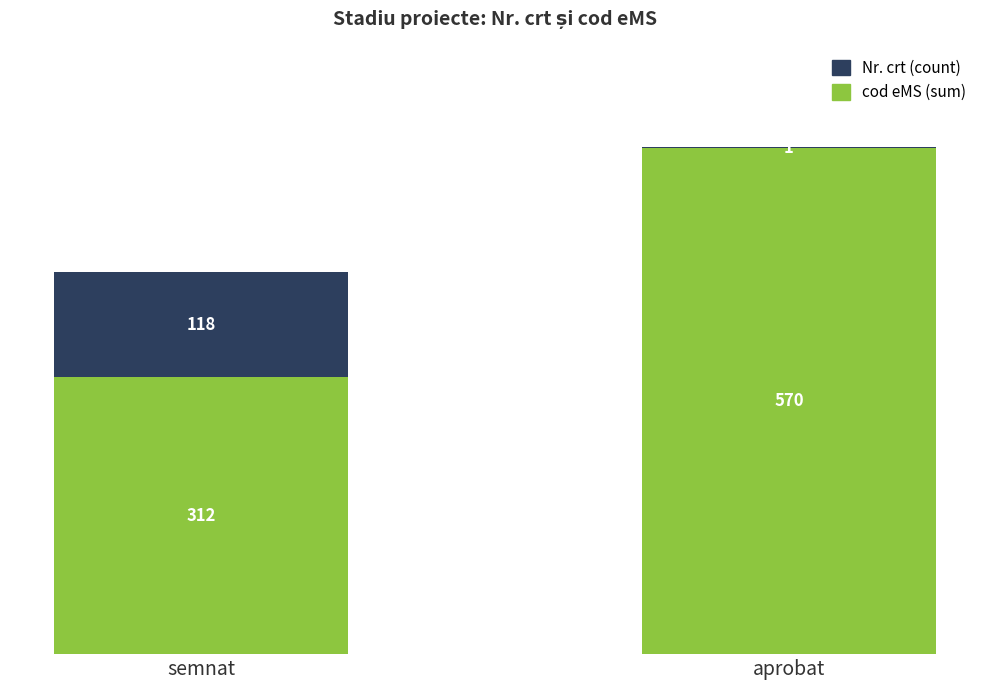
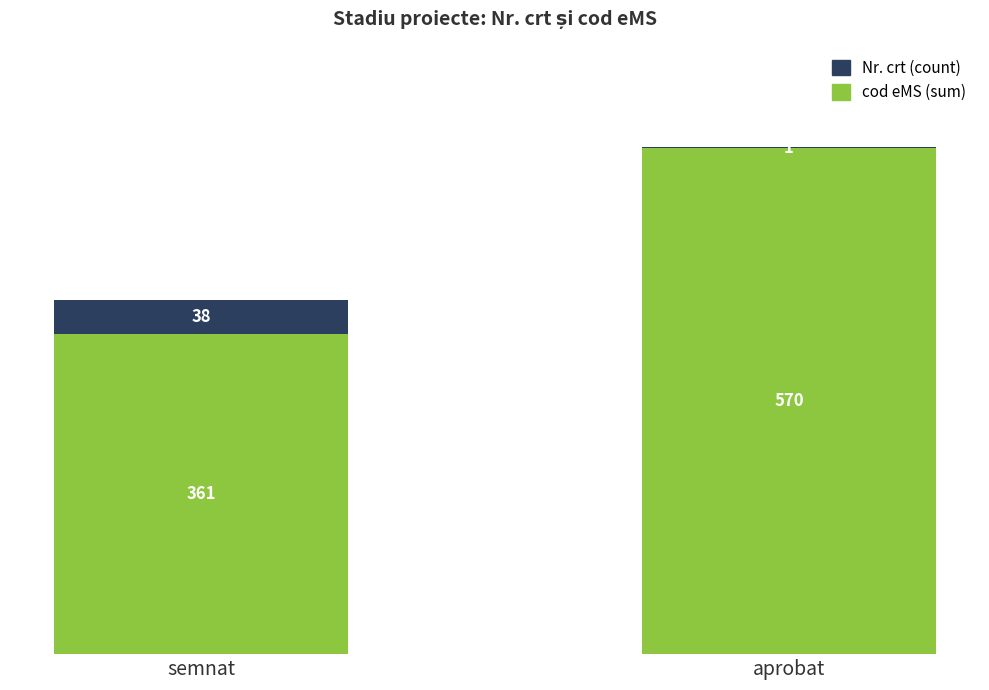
cod eMS (sum), semnat: 312 -> 361
Nr. crt (count), semnat: 118 -> 38
